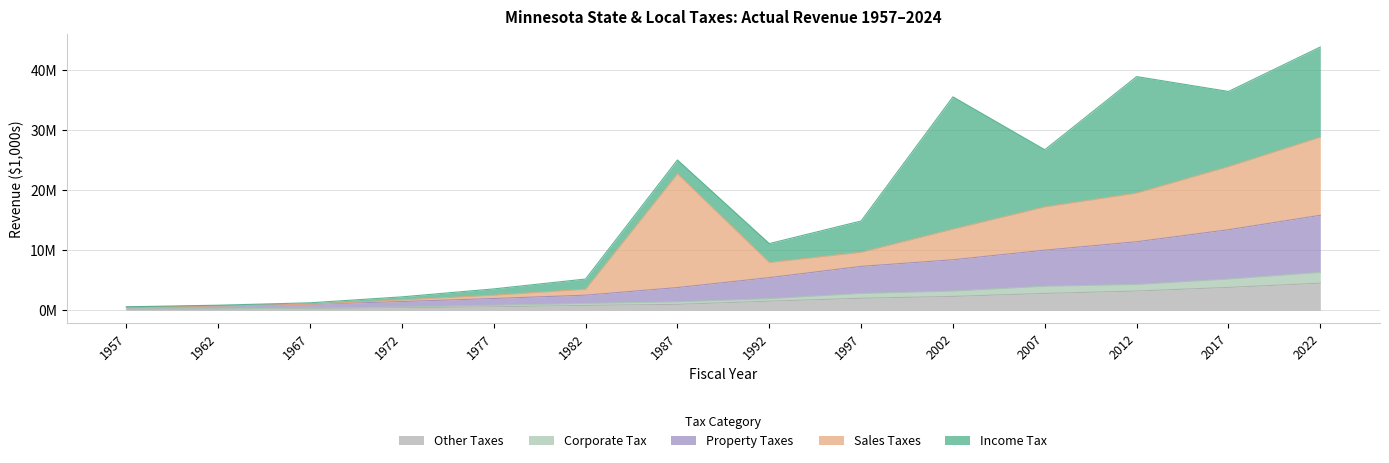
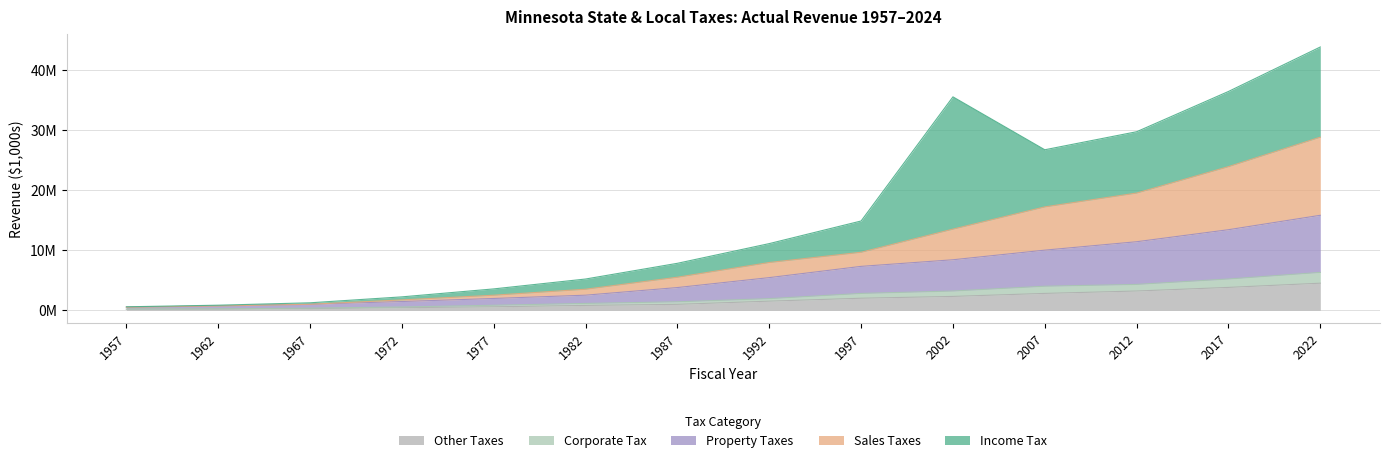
Sales Taxes, 1987: 19000000 -> 2000000
Income Tax, 2012: 19000000 -> 10000000
